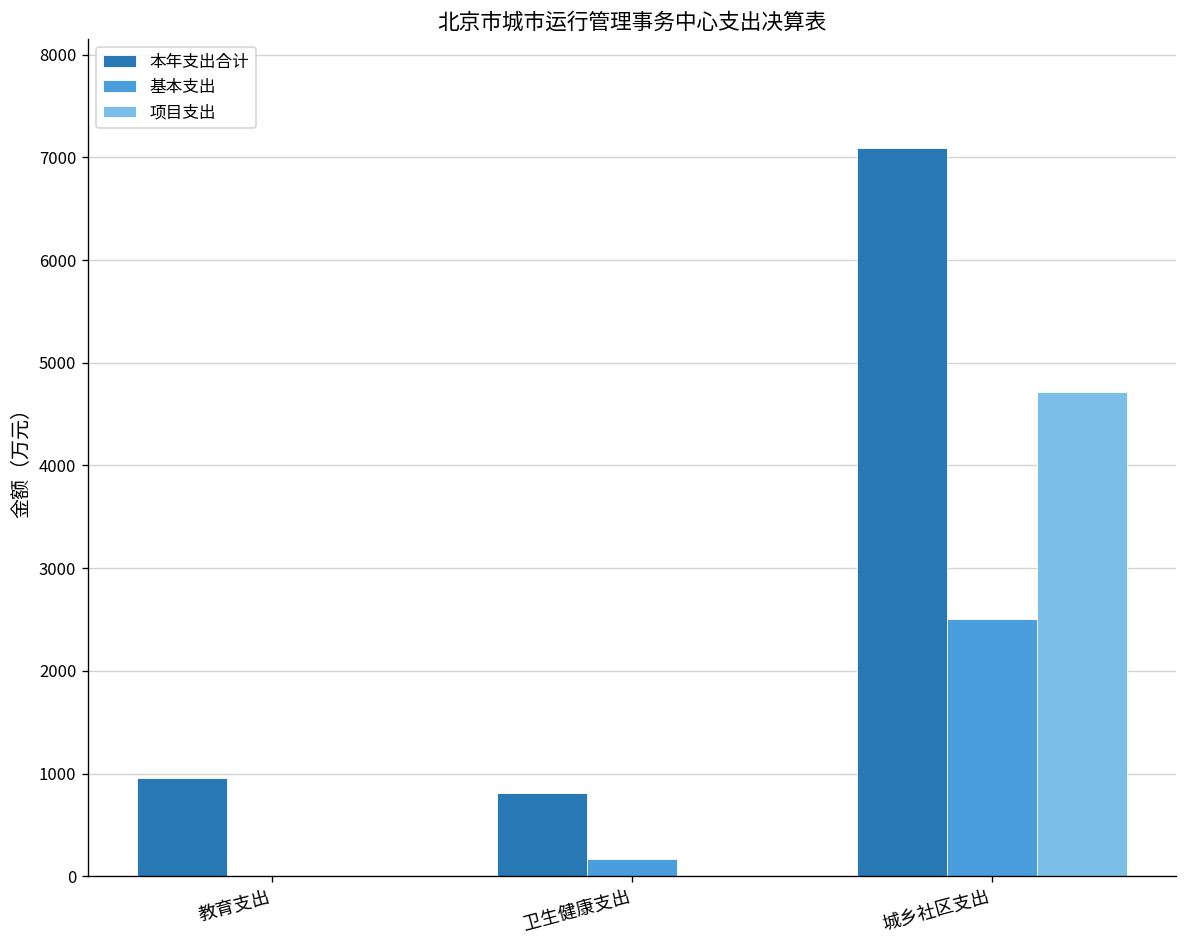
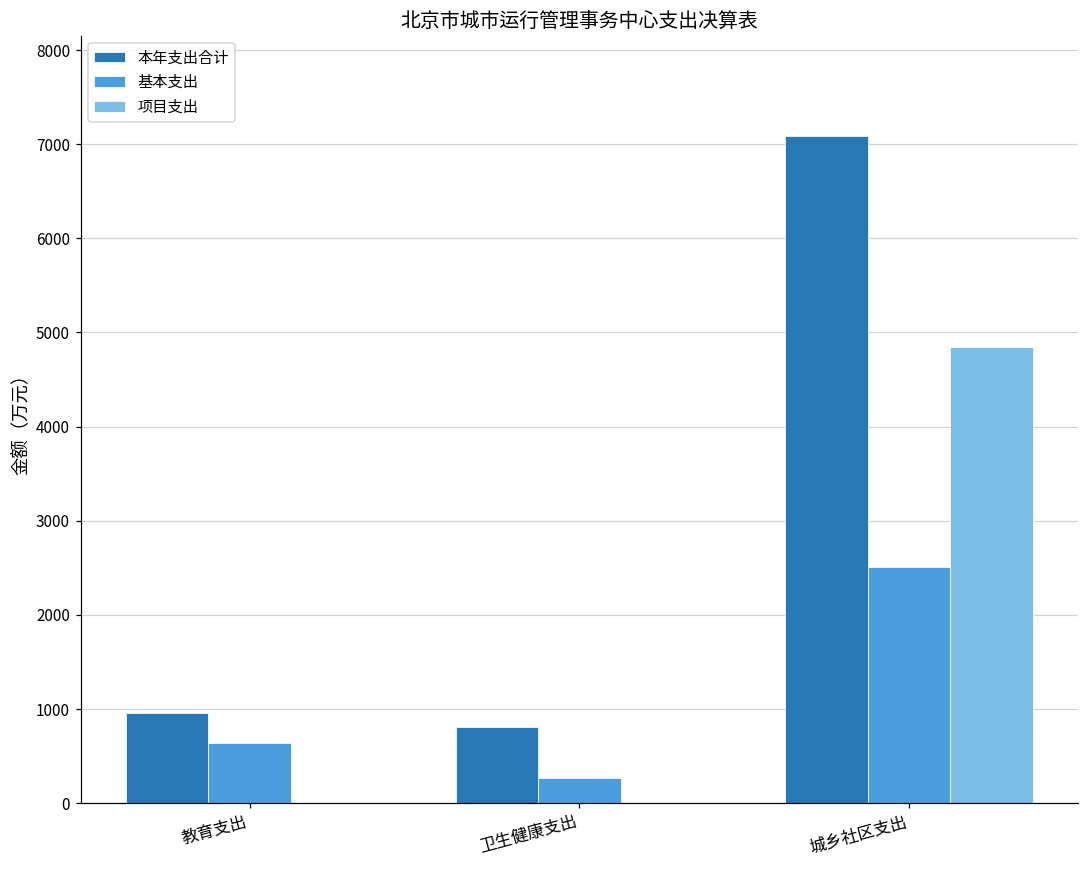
基本支出, 教育支出: 0 -> 600
基本支出, 卫生健康支出: 200 -> 300
项目支出, 城乡社区支出: 4700 -> 4800
